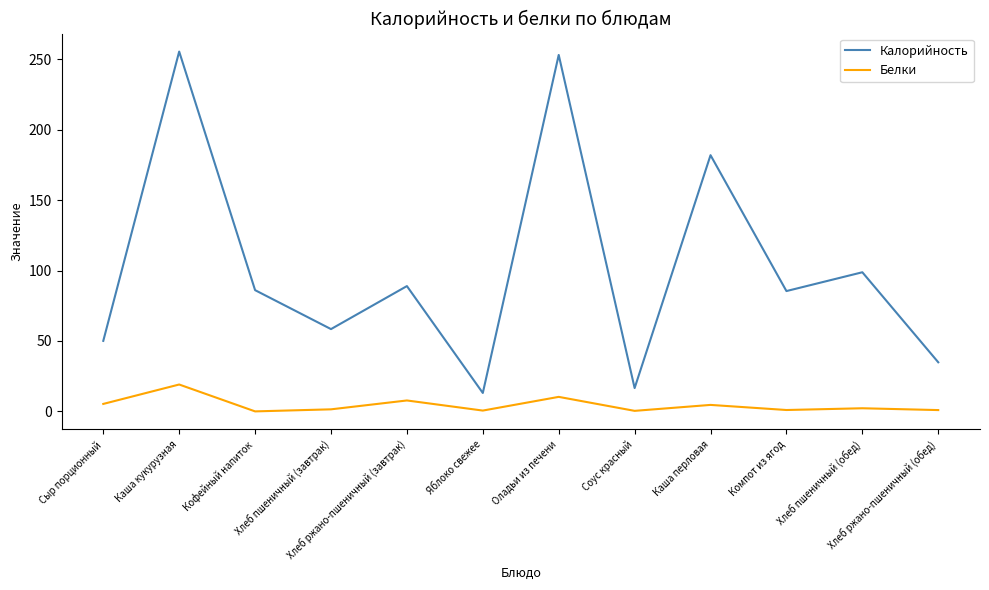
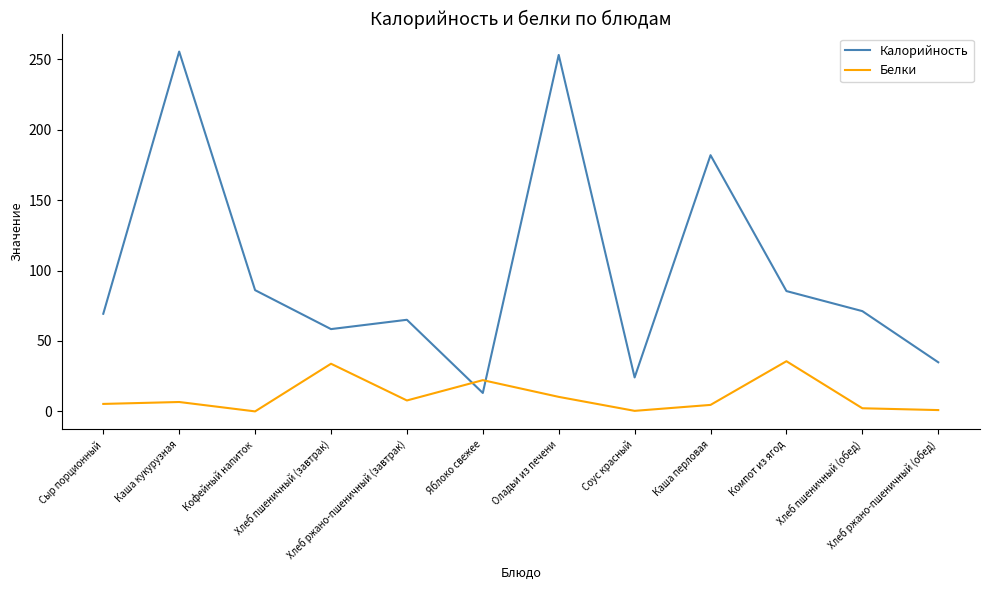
Калорийность, Сыр порционный: 50 -> 69
Белки, Каша кукурузная: 19 -> 7
Белки, Хлеб пшеничный (завтрак): 2 -> 34
Калорийность, Хлеб ржано-пшеничный (завтрак): 89 -> 65
Белки, Яблоко свежее: 1 -> 22
Калорийность, Соус красный: 17 -> 24
Белки, Компот из ягод: 1 -> 36
Калорийность, Хлеб пшеничный (обед): 99 -> 71
